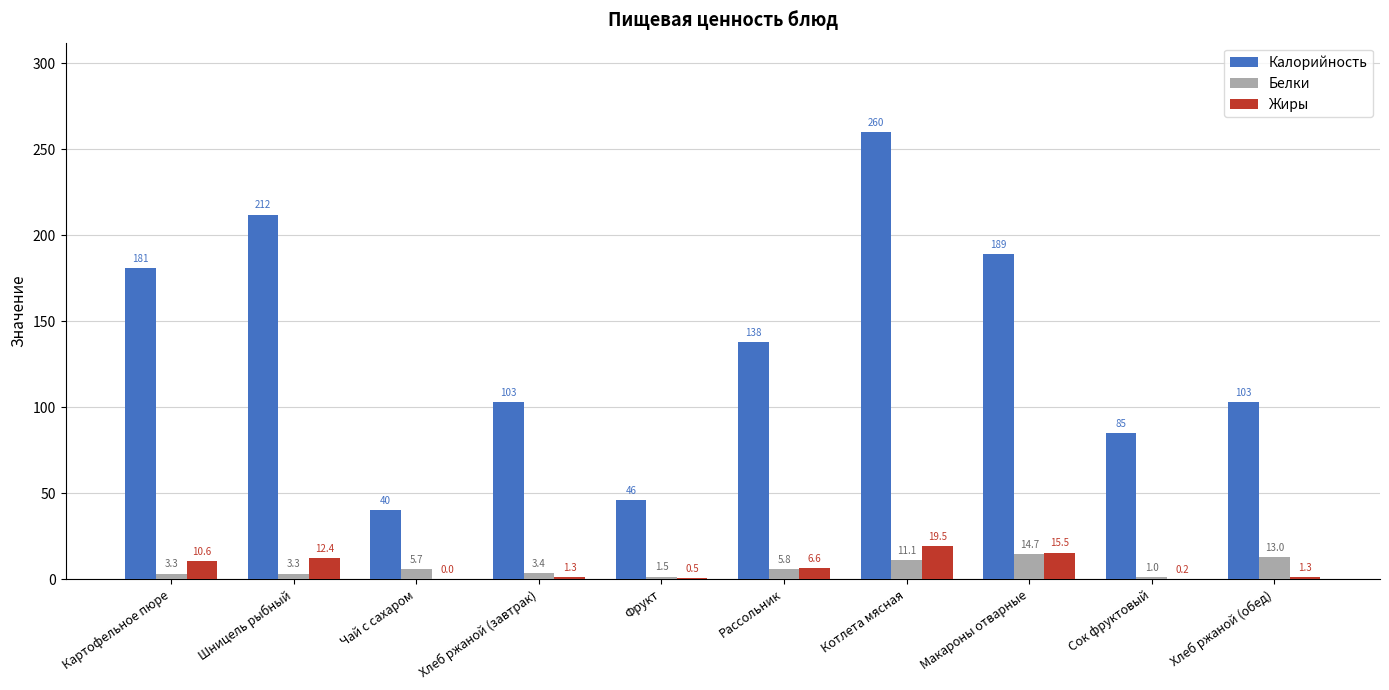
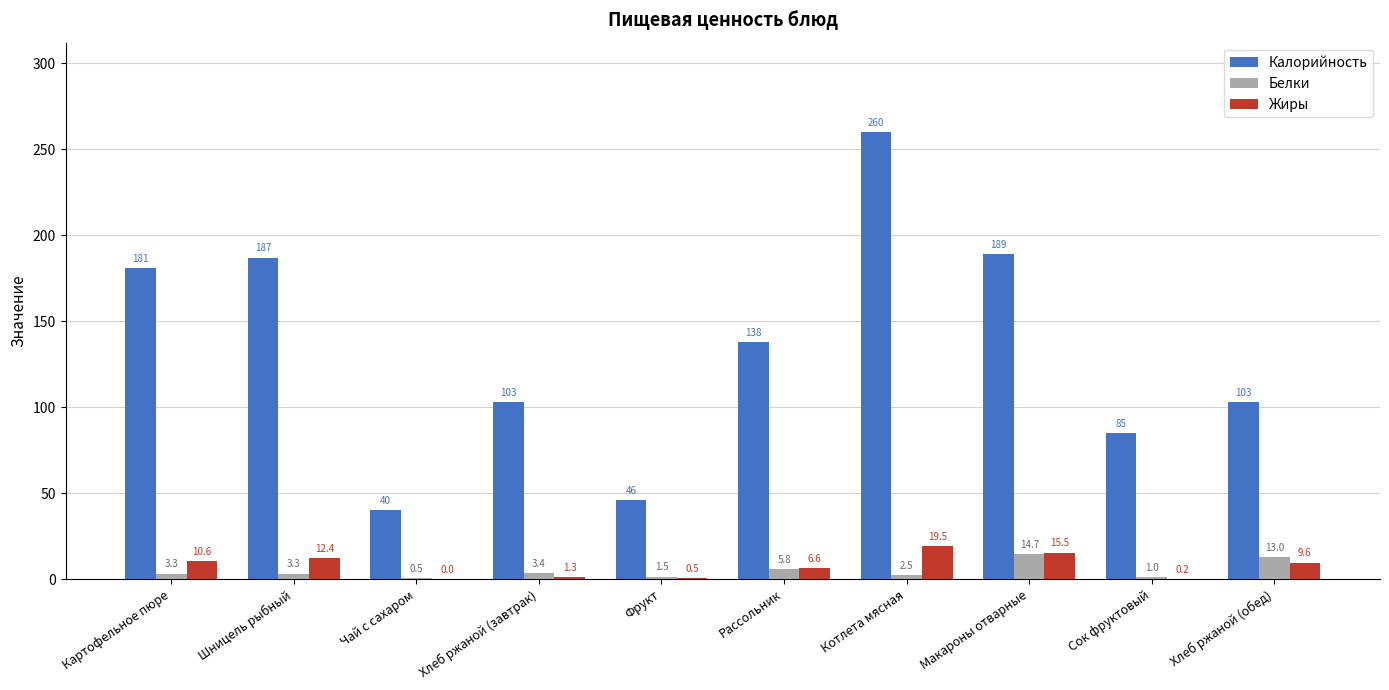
Калорийность, Шницель рыбный: 212 -> 187
Белки, Чай с сахаром: 5.7 -> 0.5
Белки, Котлета мясная: 11.1 -> 2.5
Жиры, Хлеб ржаной (обед): 1.3 -> 9.6
